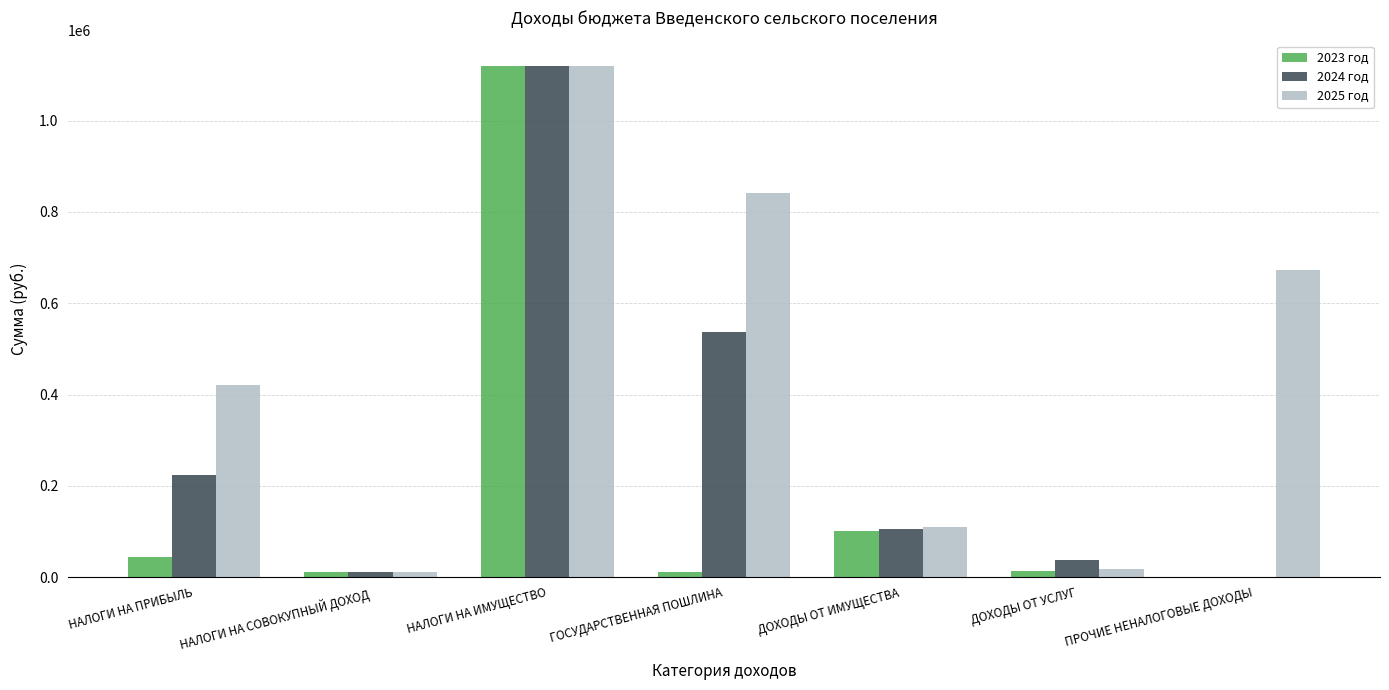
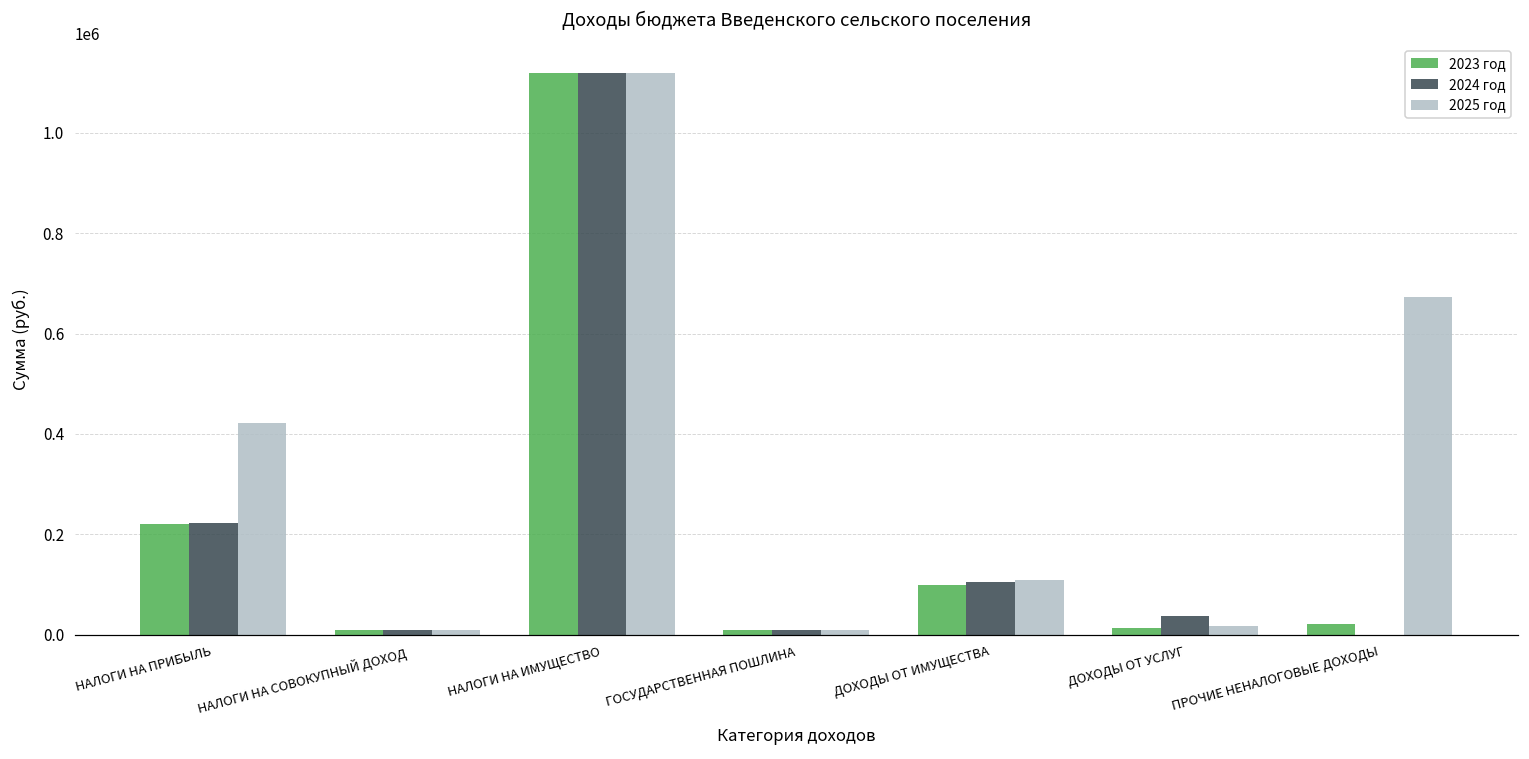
2023 год, НАЛОГИ НА ПРИБЫЛЬ: 40000 -> 220000
2024 год, ГОСУДАРСТВЕННАЯ ПОШЛИНА: 540000 -> 10000
2025 год, ГОСУДАРСТВЕННАЯ ПОШЛИНА: 840000 -> 10000
2023 год, ПРОЧИЕ НЕНАЛОГОВЫЕ ДОХОДЫ: 0 -> 20000
